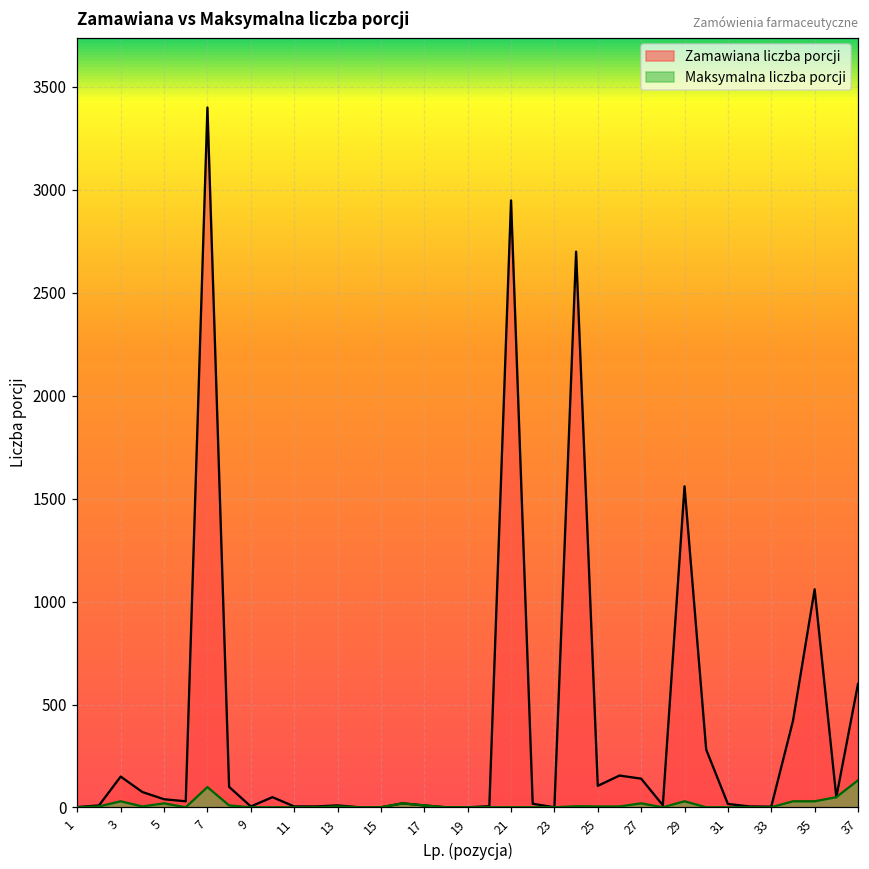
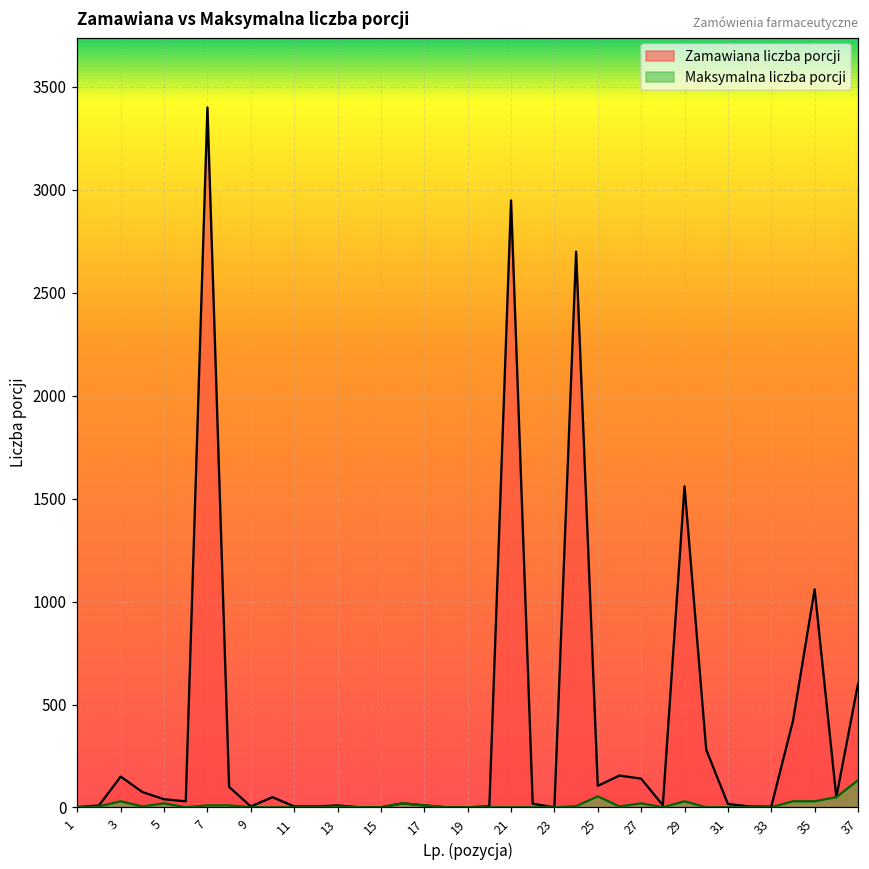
Maksymalna liczba porcji, 7: 100 -> 10
Maksymalna liczba porcji, 25: 10 -> 50
